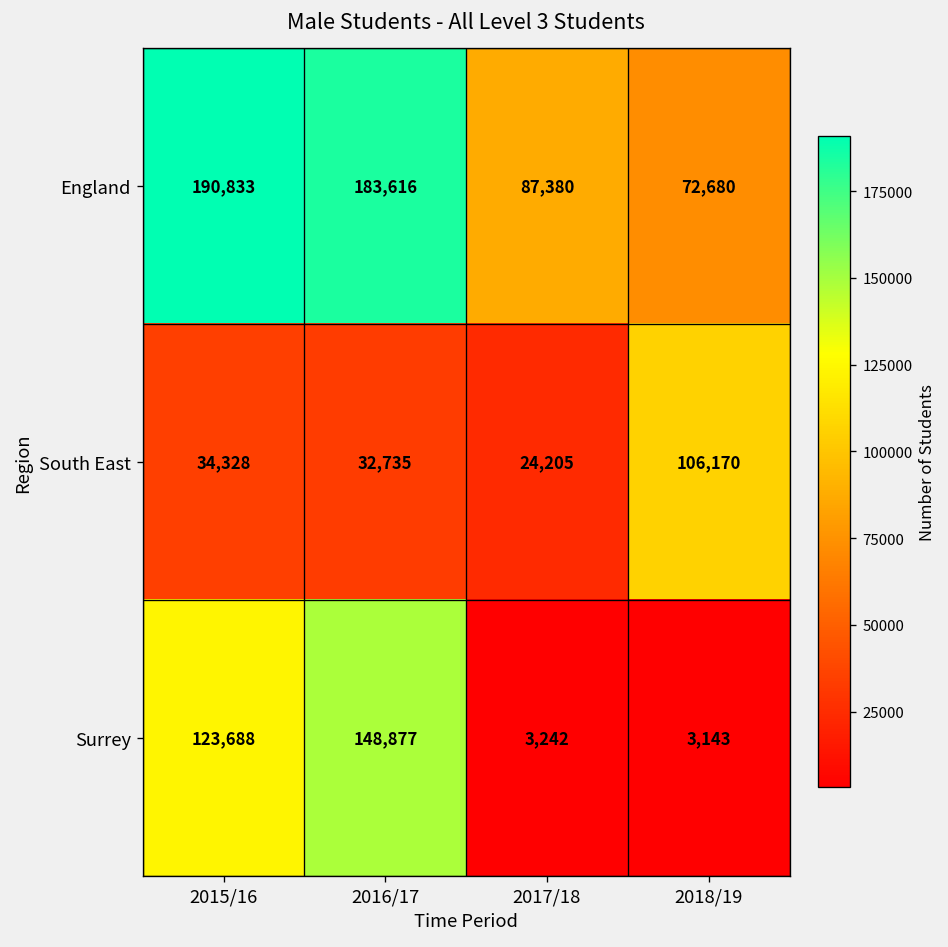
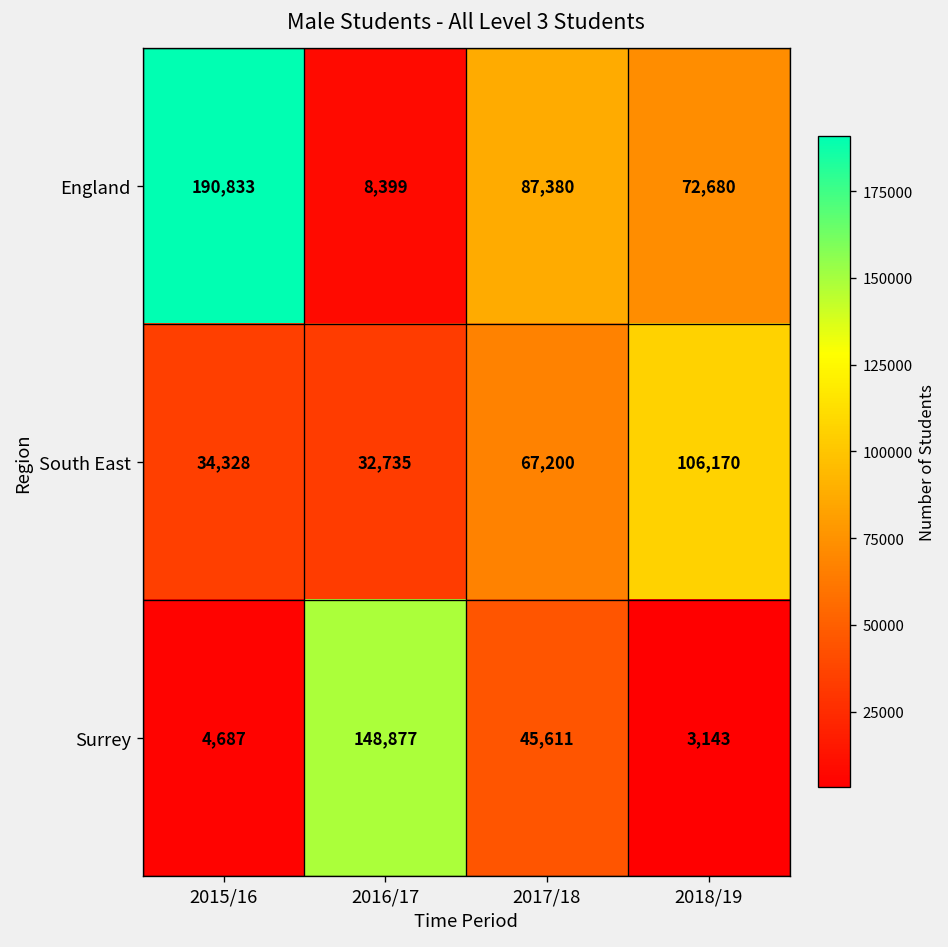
England, 2016/17: 183,616 -> 8,399
South East, 2017/18: 24,205 -> 67,200
Surrey, 2015/16: 123,688 -> 4,687
Surrey, 2017/18: 3,242 -> 45,611
